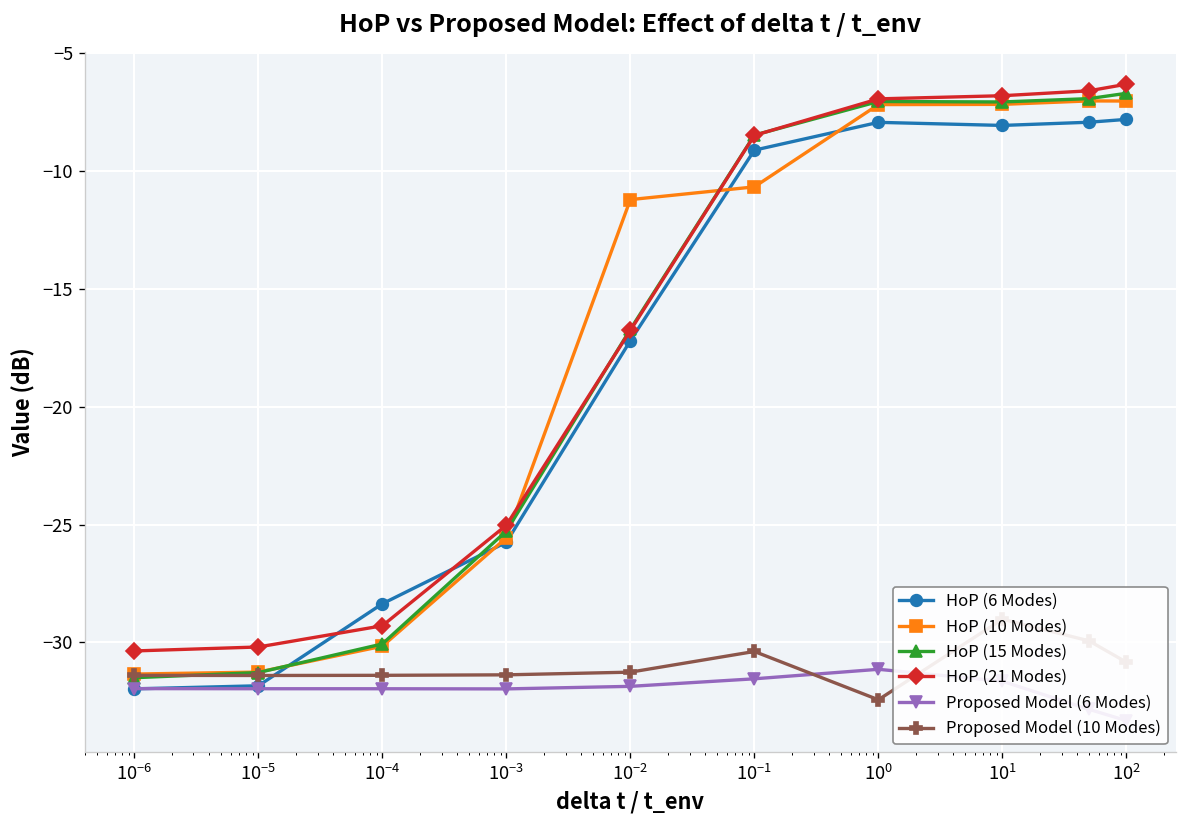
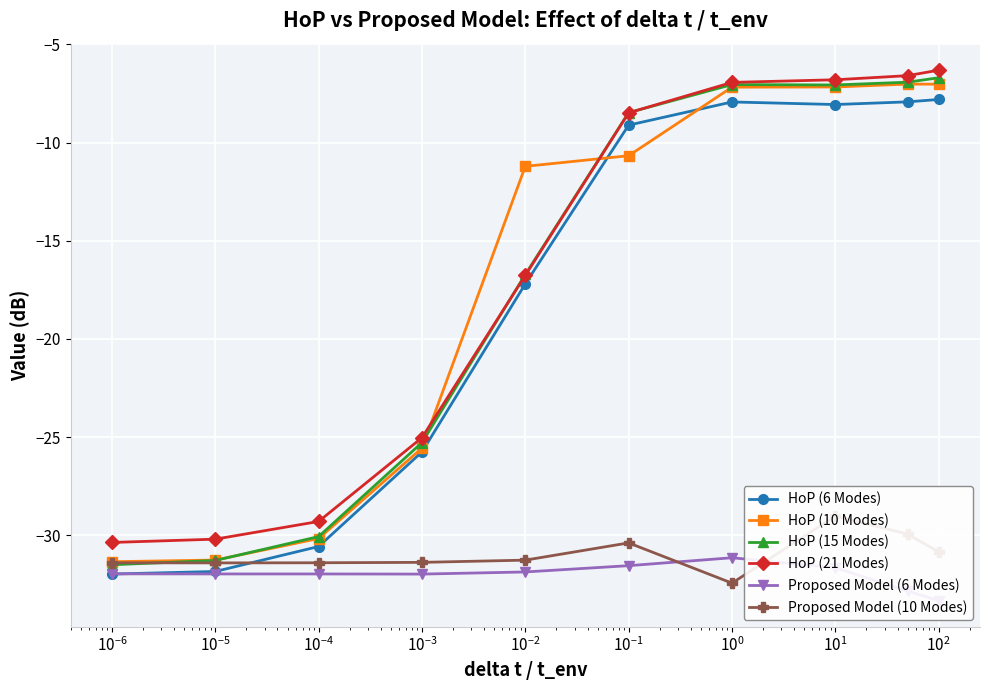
HoP (6 Modes), 10^-4: -28.4 -> -30.6
